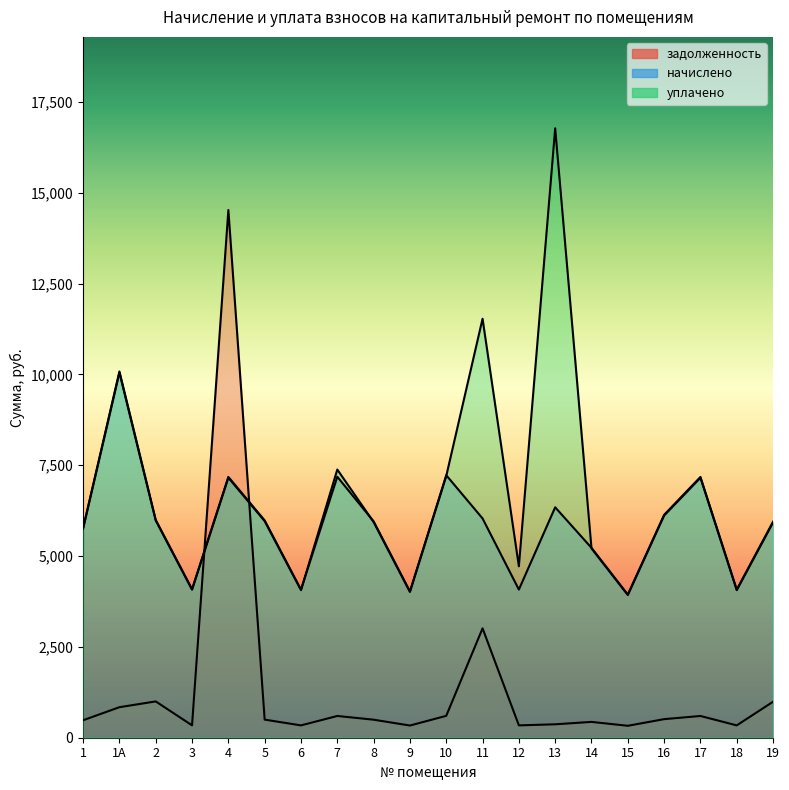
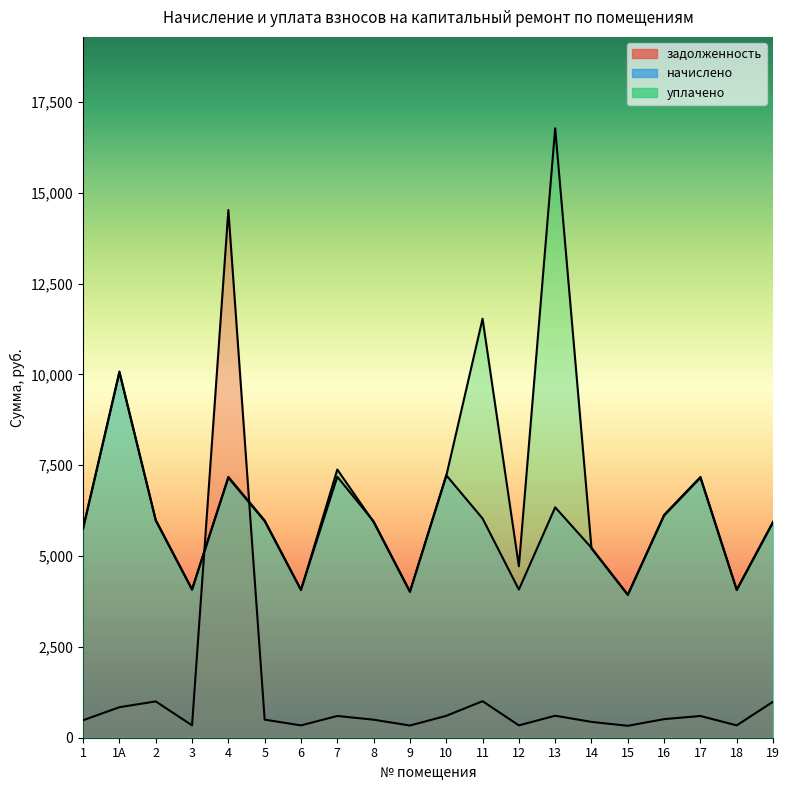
задолженность, 11: 3,000 -> 1,000
задолженность, 13: 400 -> 600
